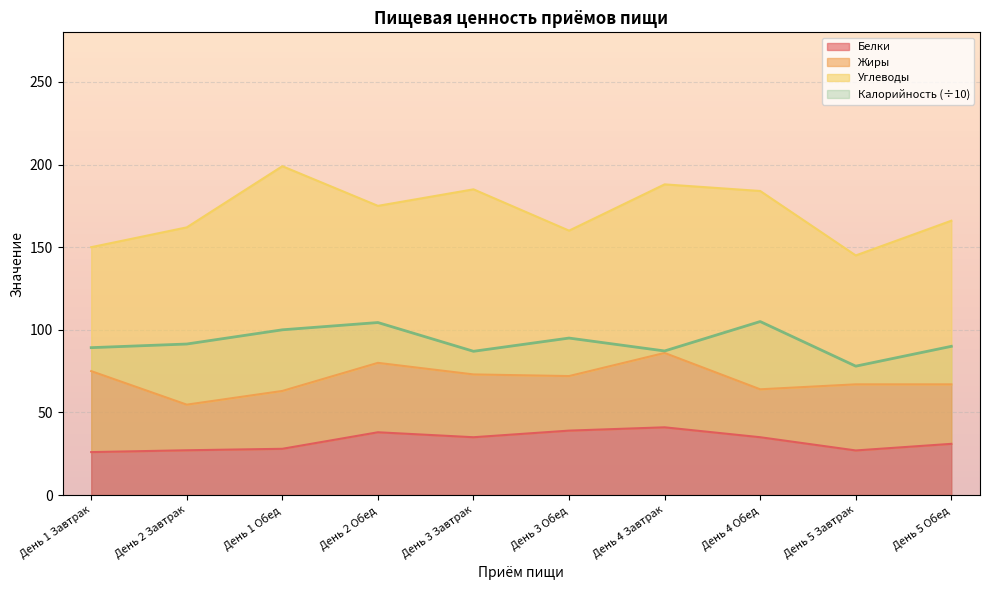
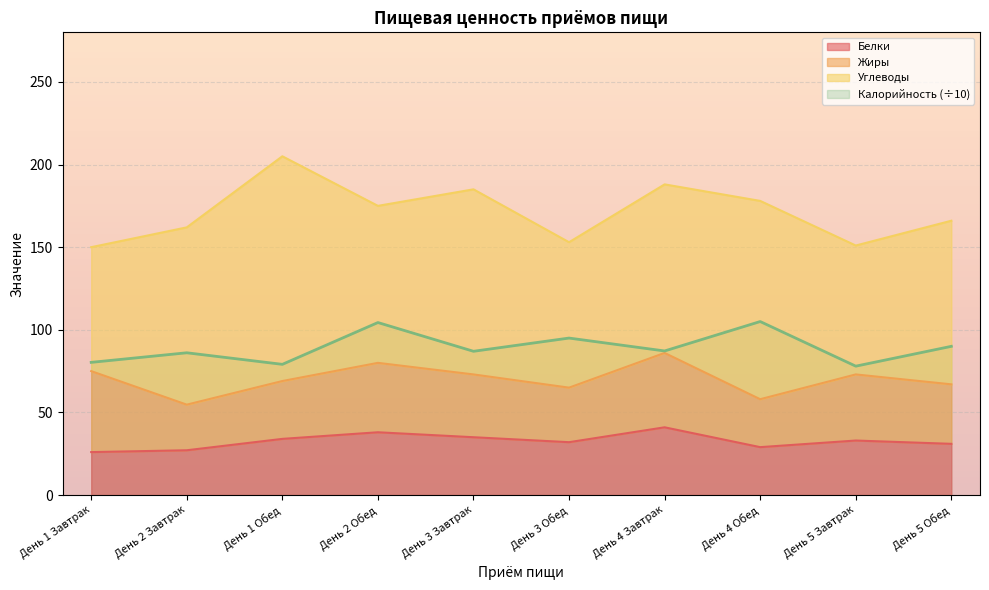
Калорийность (÷10), День 1 Завтрак: 89 -> 80
Калорийность (÷10), День 2 Завтрак: 91 -> 86
Белки, День 1 Обед: 28 -> 34
Калорийность (÷10), День 1 Обед: 100 -> 79
Белки, День 3 Обед: 39 -> 32
Белки, День 4 Обед: 35 -> 29
Белки, День 5 Завтрак: 27 -> 33
